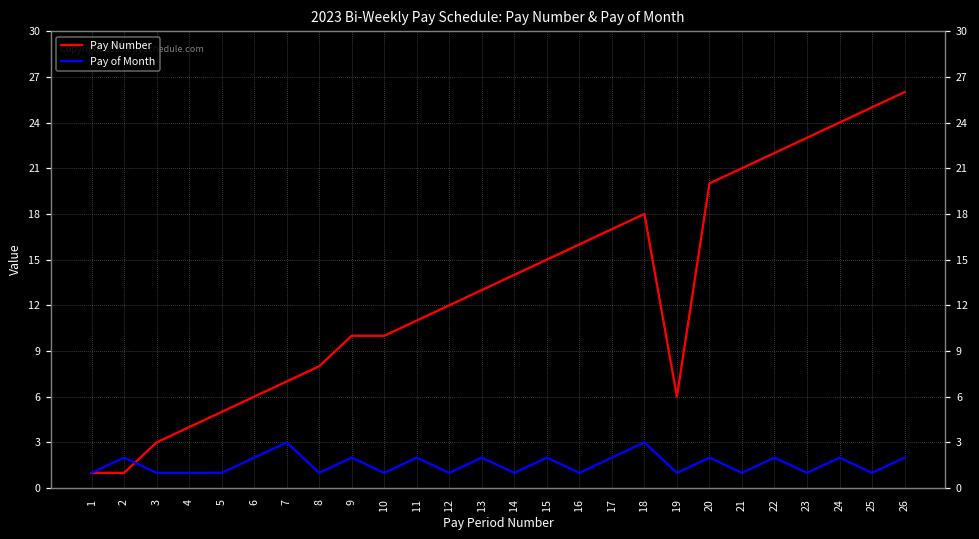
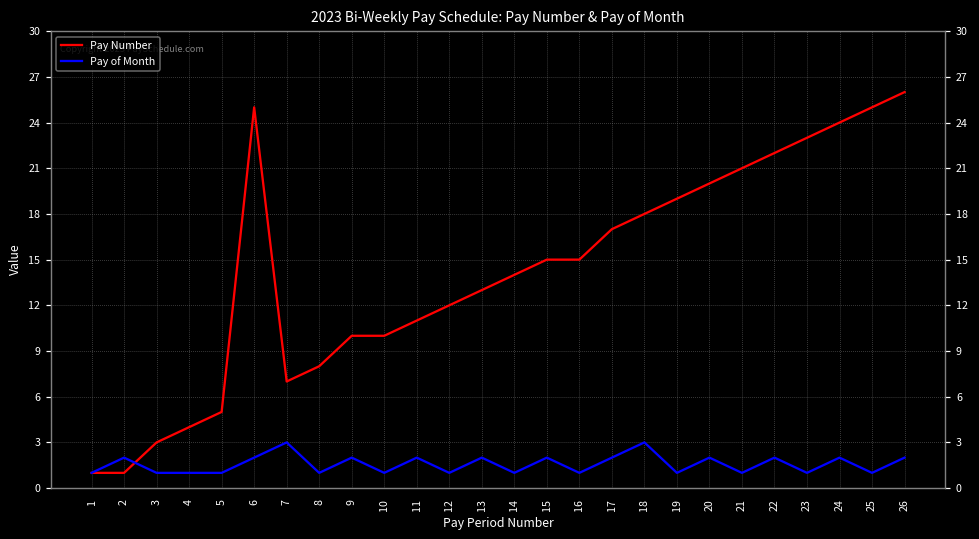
Pay Number, 6: 6 -> 25
Pay Number, 16: 16 -> 15
Pay Number, 19: 6 -> 19
